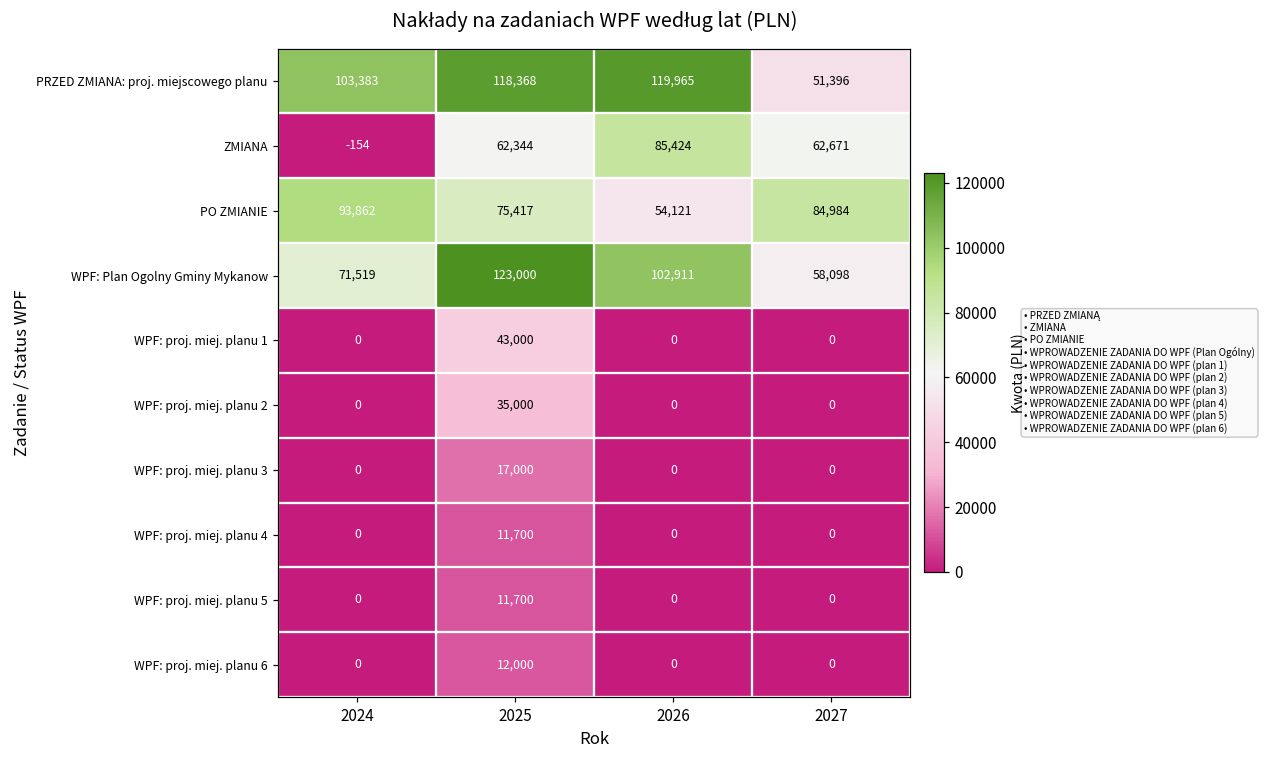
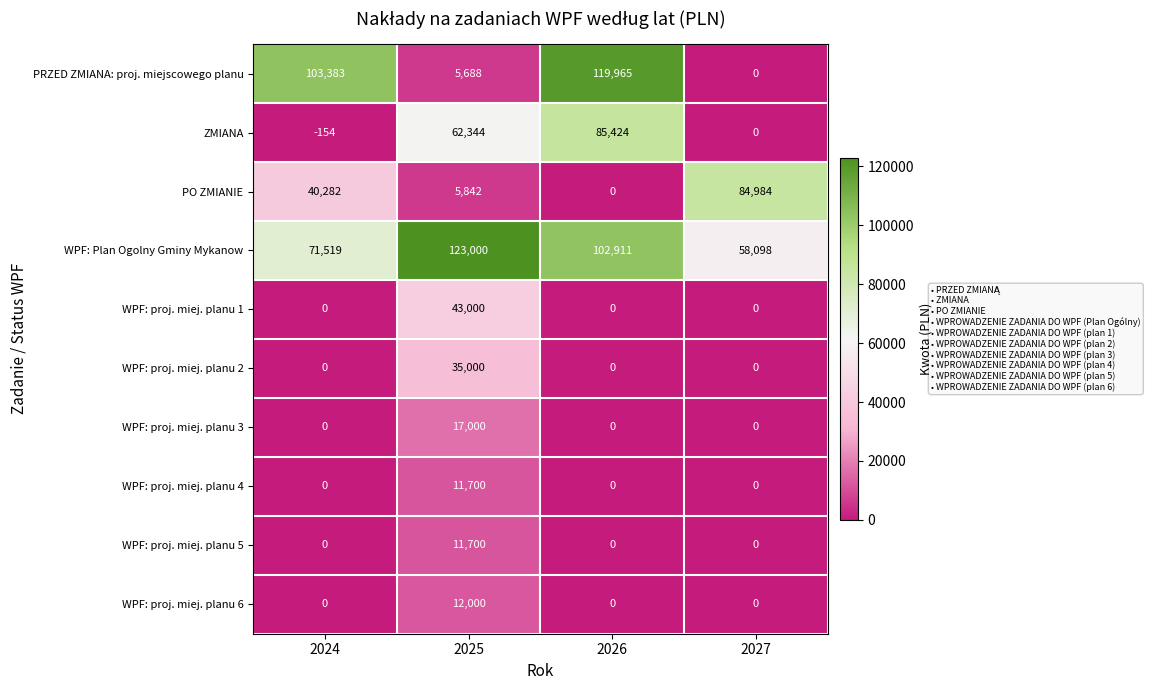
PRZED ZMIANA: proj. miejscowego planu, 2025: 118,368 -> 5,688
PRZED ZMIANA: proj. miejscowego planu, 2027: 51,396 -> 0
ZMIANA, 2027: 62,671 -> 0
PO ZMIANIE, 2024: 93,862 -> 40,282
PO ZMIANIE, 2025: 75,417 -> 5,842
PO ZMIANIE, 2026: 54,121 -> 0
